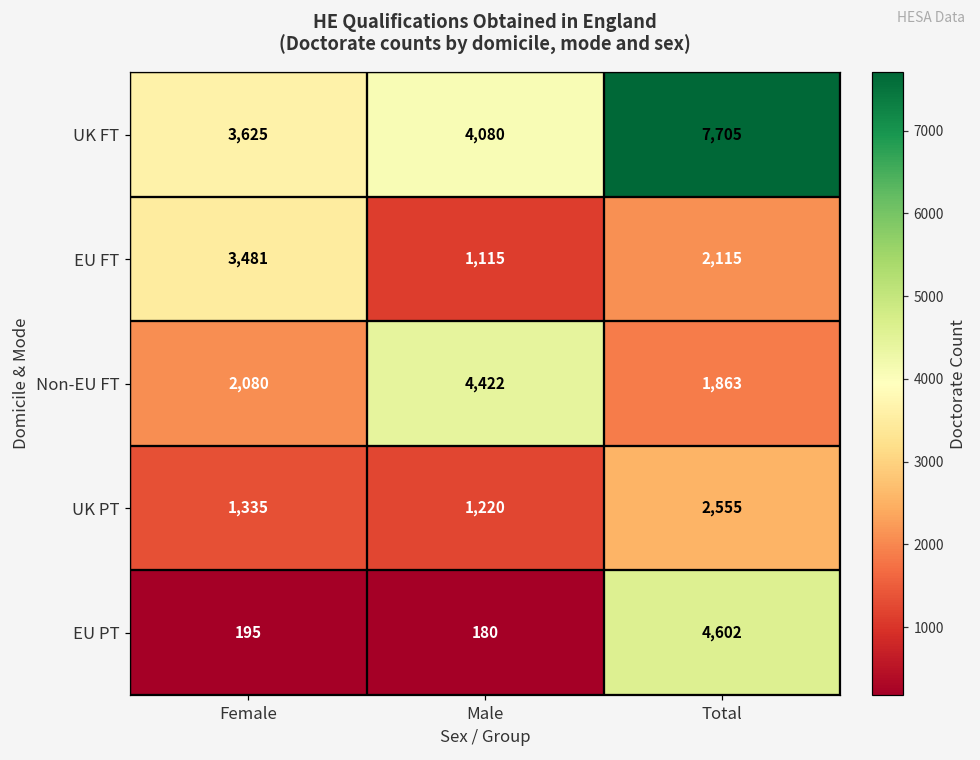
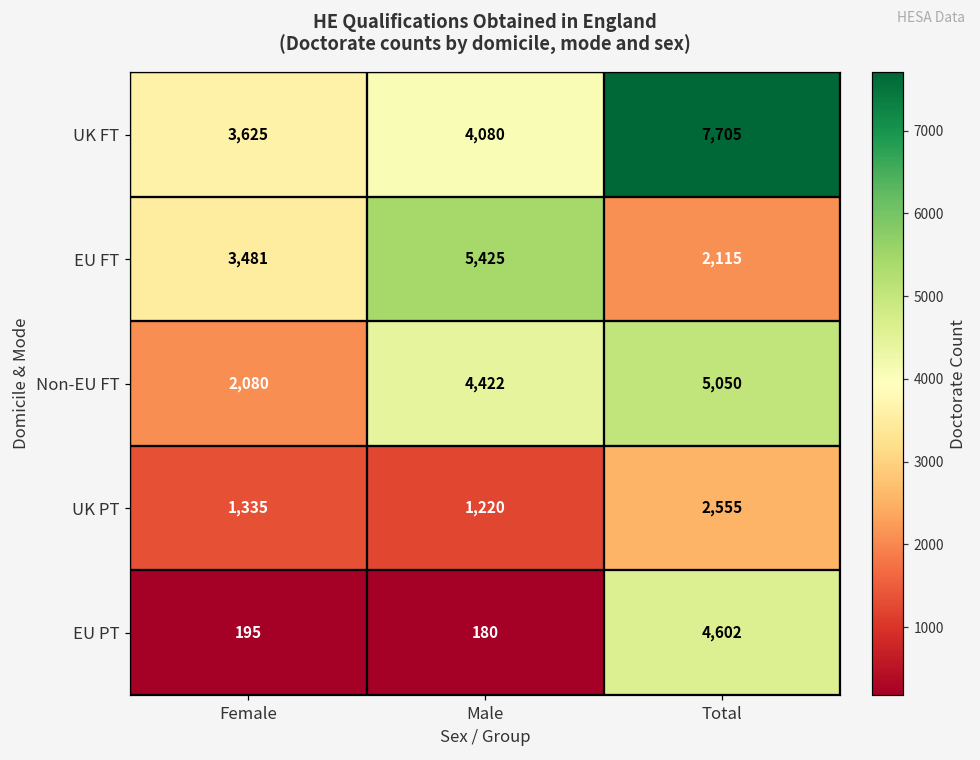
EU FT, Male: 1,115 -> 5,425
Non-EU FT, Total: 1,863 -> 5,050
